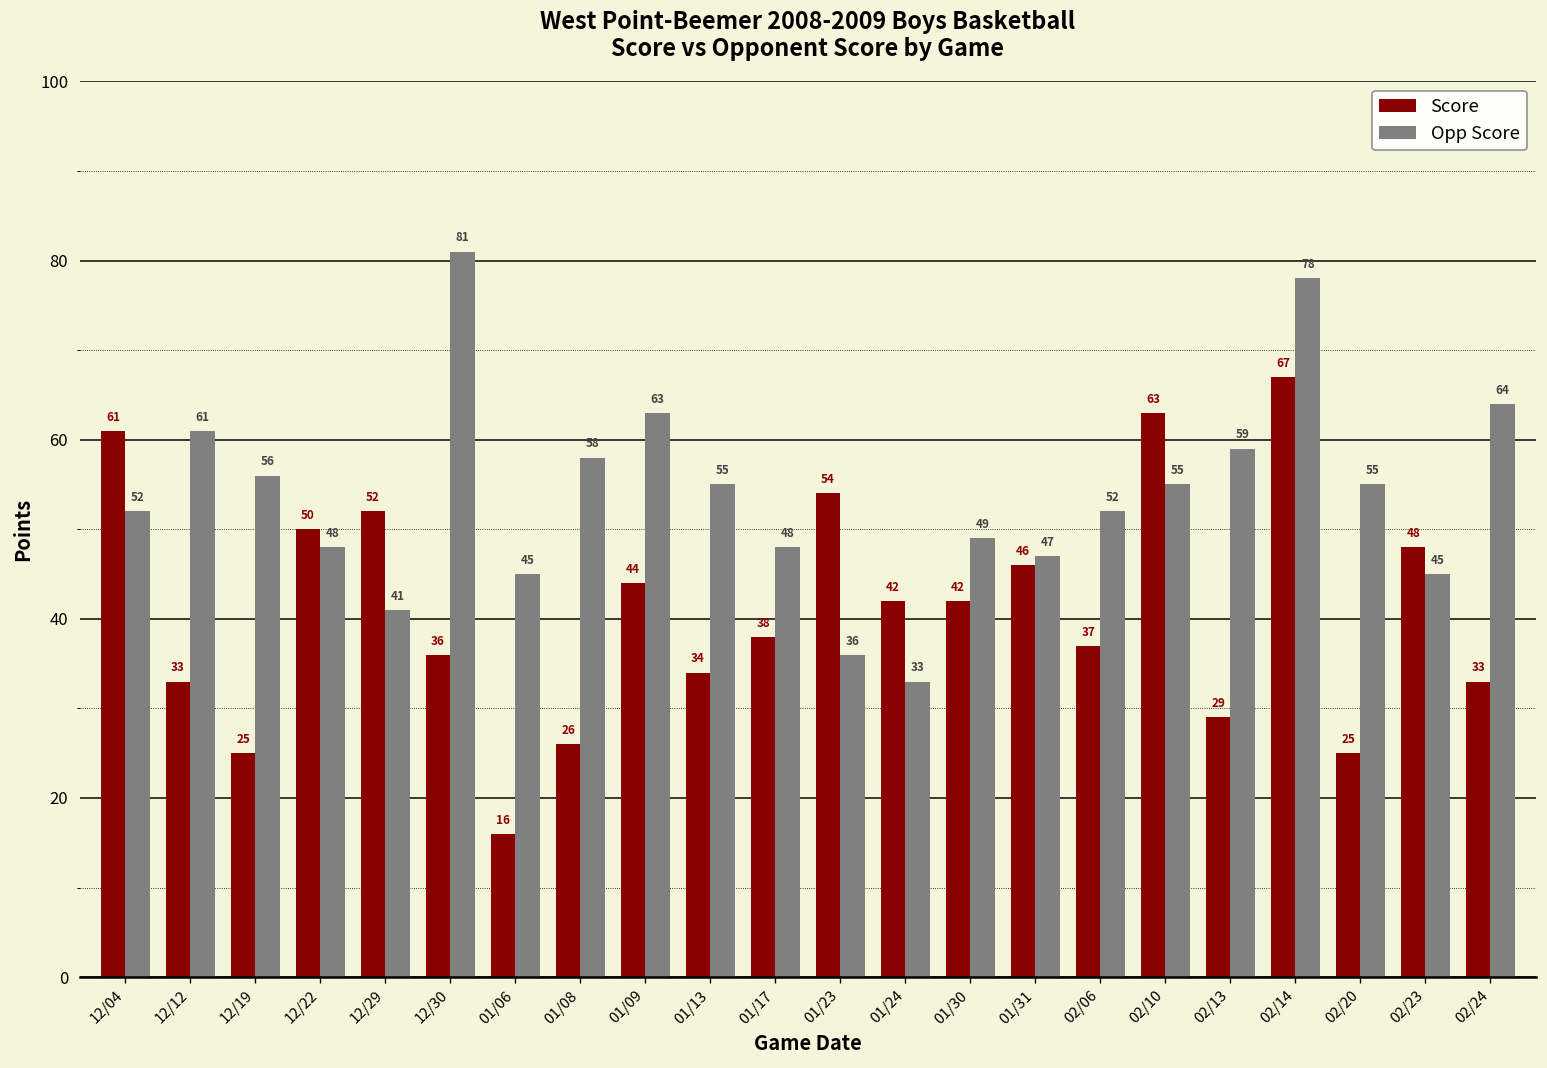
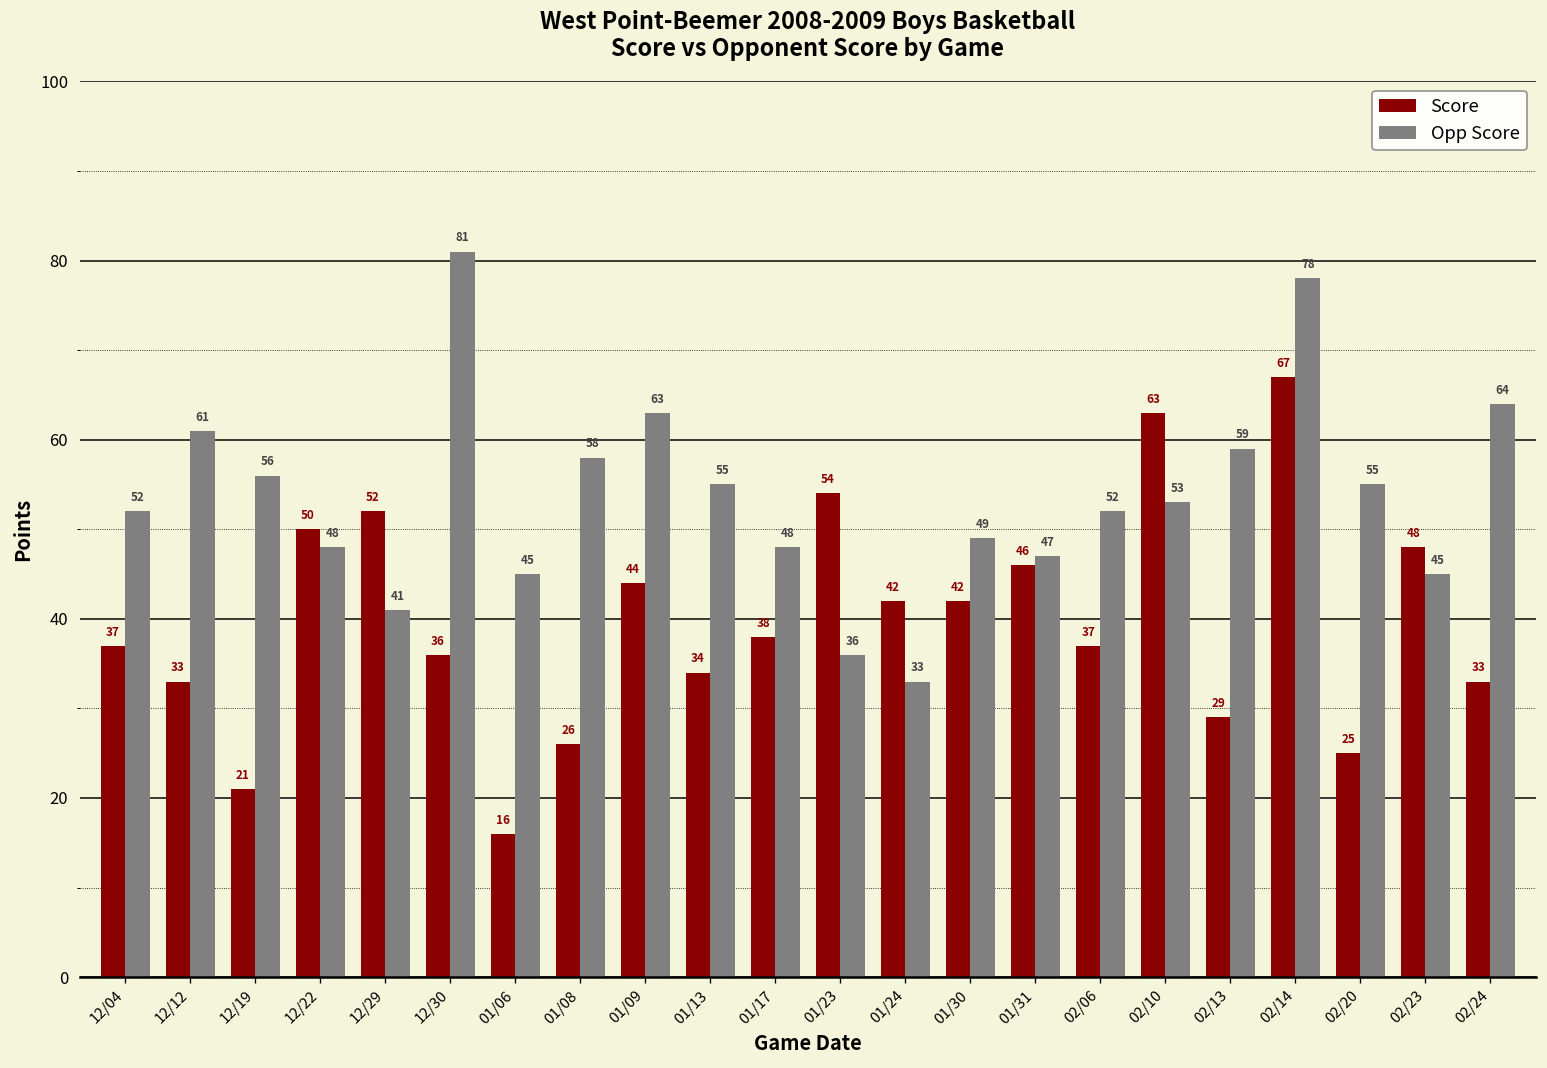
Score, 12/04: 61 -> 37
Score, 12/19: 25 -> 21
Opp Score, 02/10: 55 -> 53
